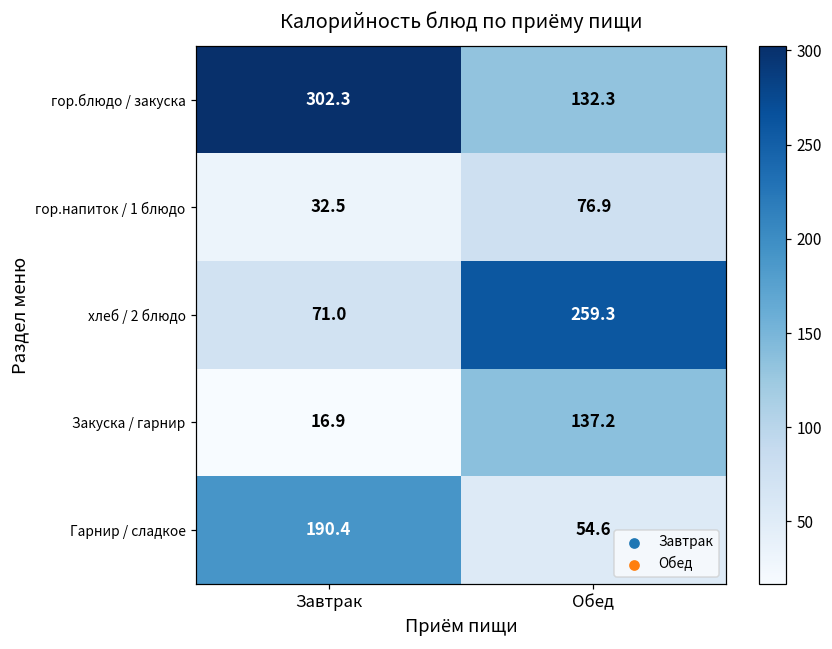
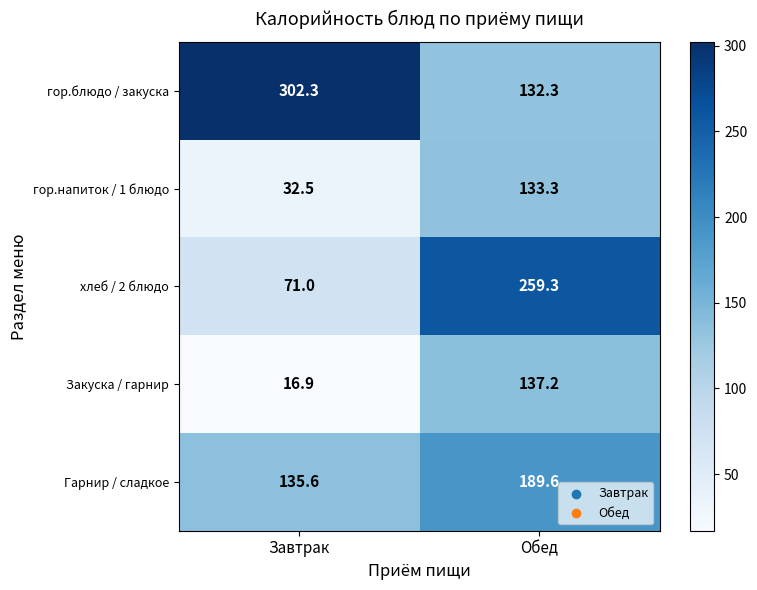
гор.напиток / 1 блюдо, Обед: 76.9 -> 133.3
Гарнир / сладкое, Завтрак: 190.4 -> 135.6
Гарнир / сладкое, Обед: 54.6 -> 189.6
